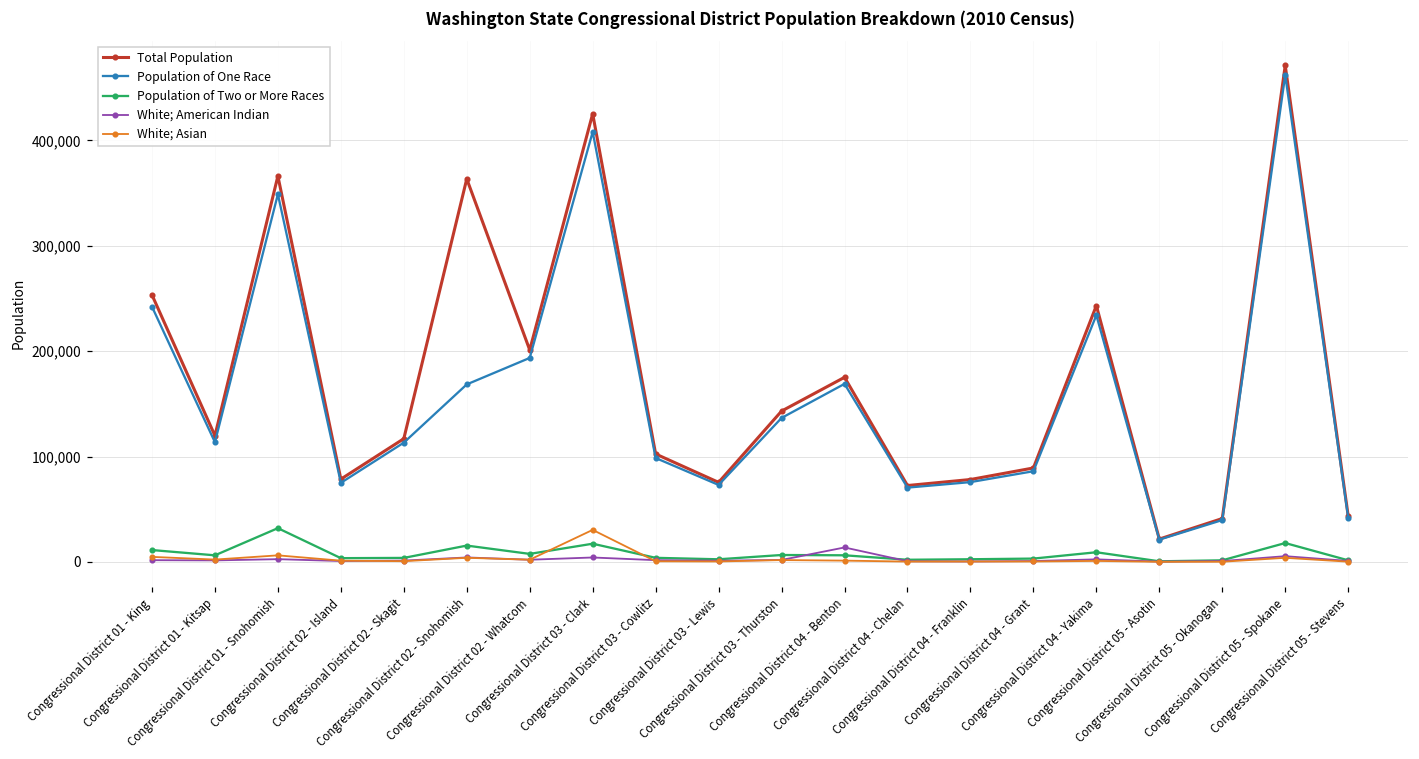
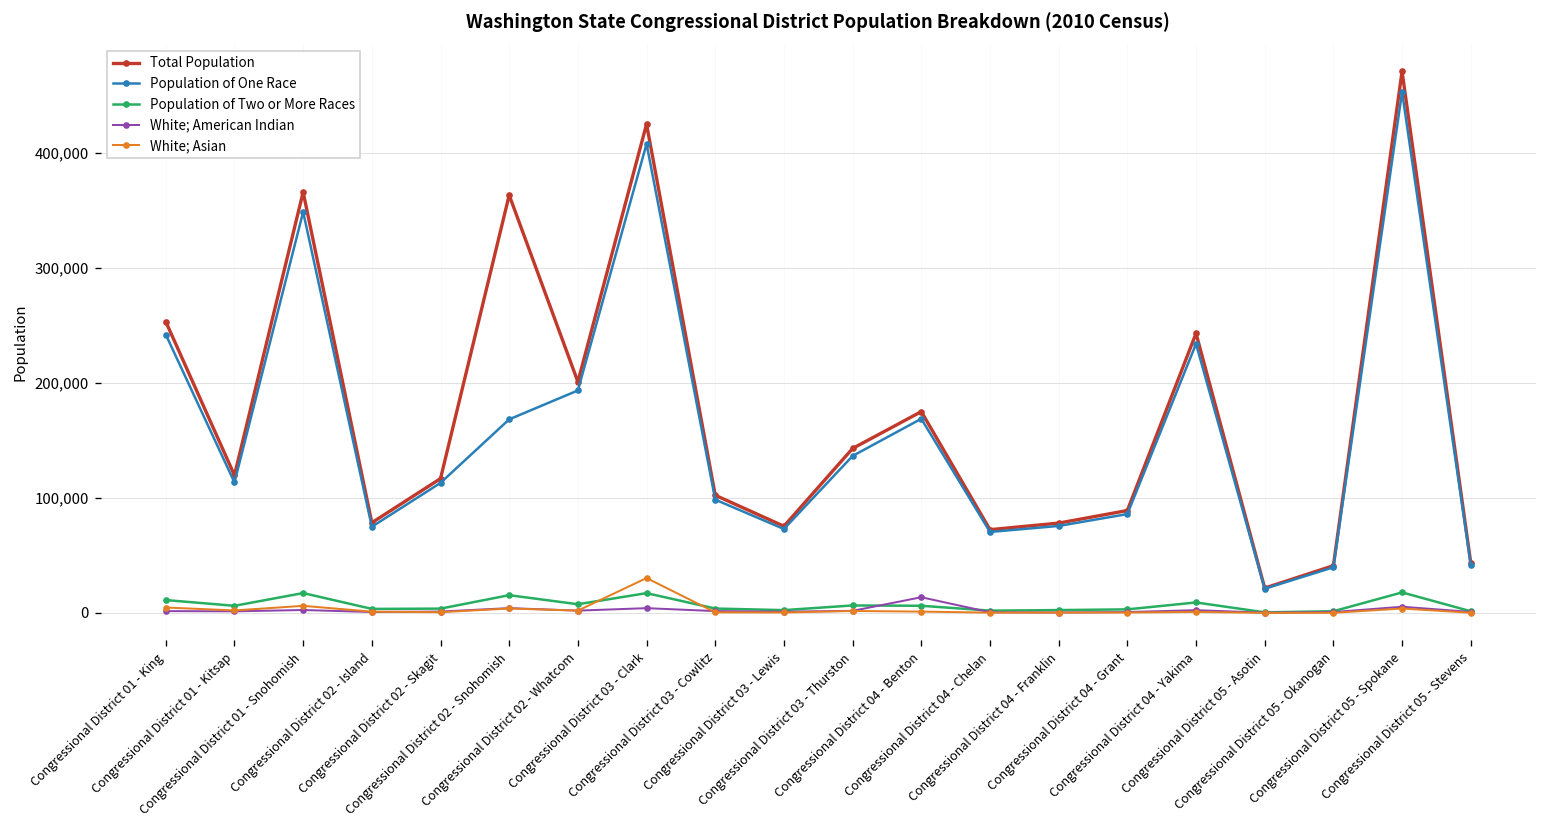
Population of Two or More Races, Congressional District 01 - Snohomish: 30,000 -> 20,000
Population of One Race, Congressional District 05 - Spokane: 460,000 -> 450,000
